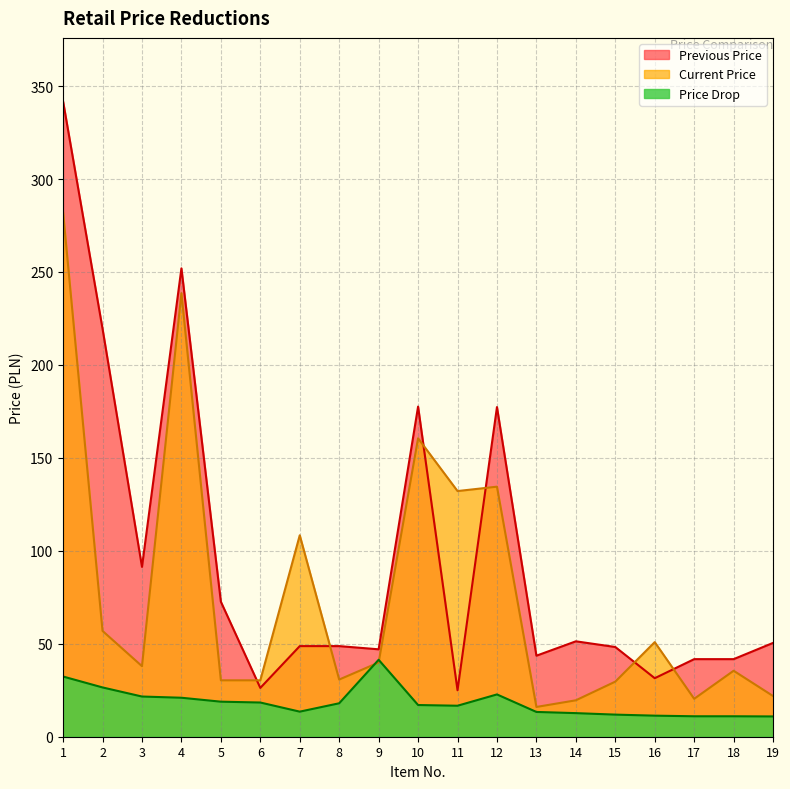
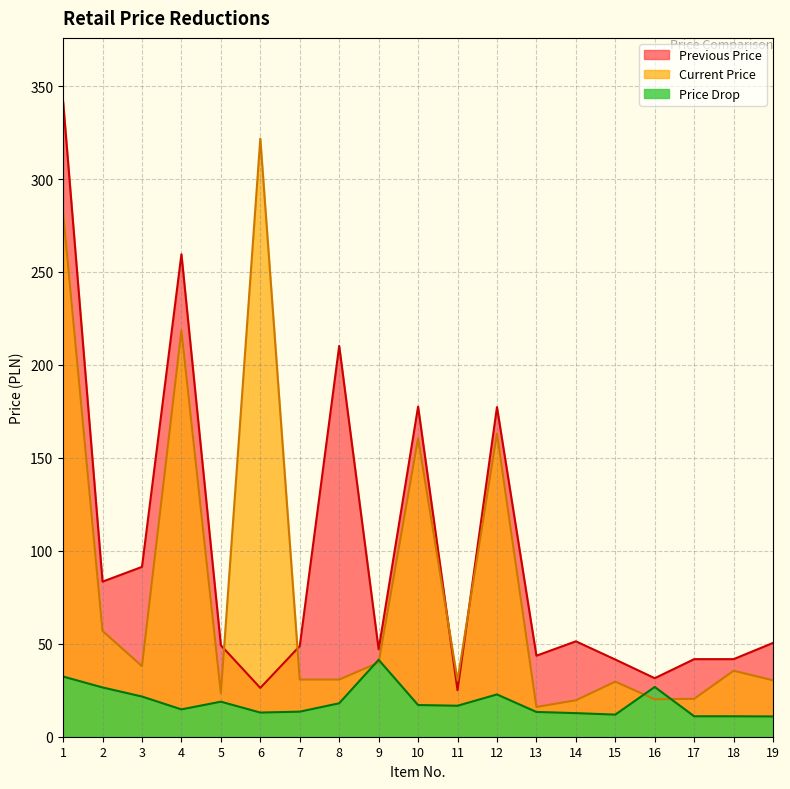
Previous Price, 2: 219 -> 83
Previous Price, 4: 252 -> 260
Current Price, 4: 239 -> 218
Price Drop, 4: 21 -> 15
Previous Price, 5: 73 -> 49
Current Price, 5: 30 -> 23
Current Price, 6: 30 -> 322
Price Drop, 6: 18 -> 13
Current Price, 7: 108 -> 31
Previous Price, 8: 49 -> 210
Current Price, 11: 132 -> 30
Current Price, 12: 135 -> 163
Previous Price, 15: 48 -> 42
Current Price, 16: 51 -> 20
Price Drop, 16: 11 -> 27
Current Price, 19: 22 -> 30
